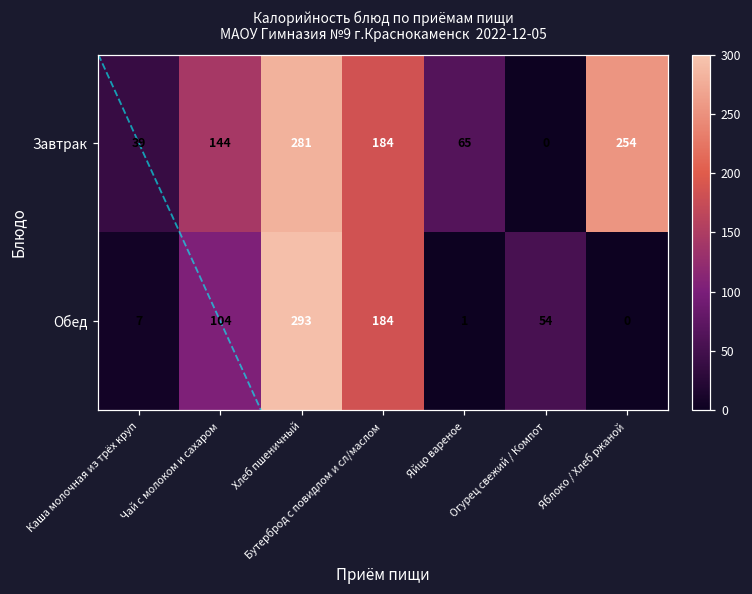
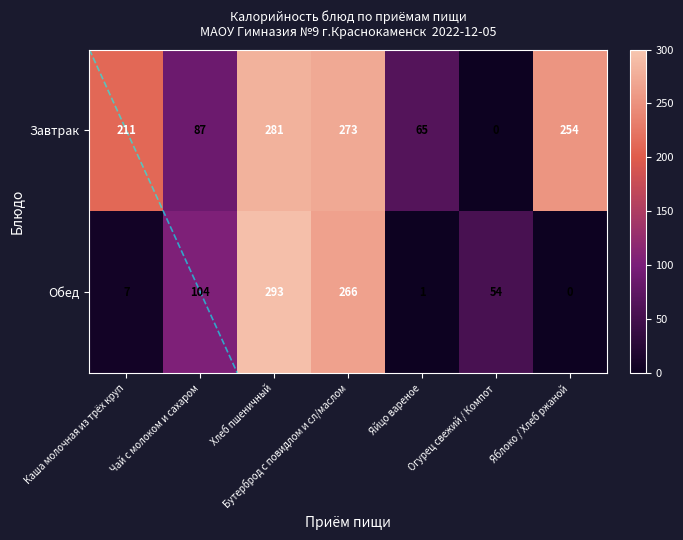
Завтрак, Каша молочная из трёх круп: 39 -> 211
Завтрак, Чай с молоком и сахаром: 144 -> 87
Завтрак, Бутерброд с повидлом и сл/маслом: 184 -> 273
Обед, Бутерброд с повидлом и сл/маслом: 184 -> 266
